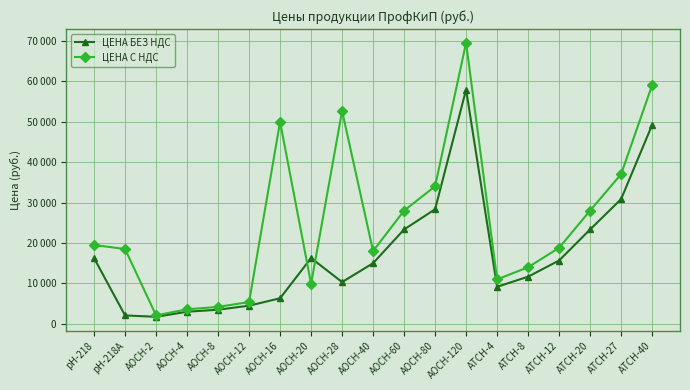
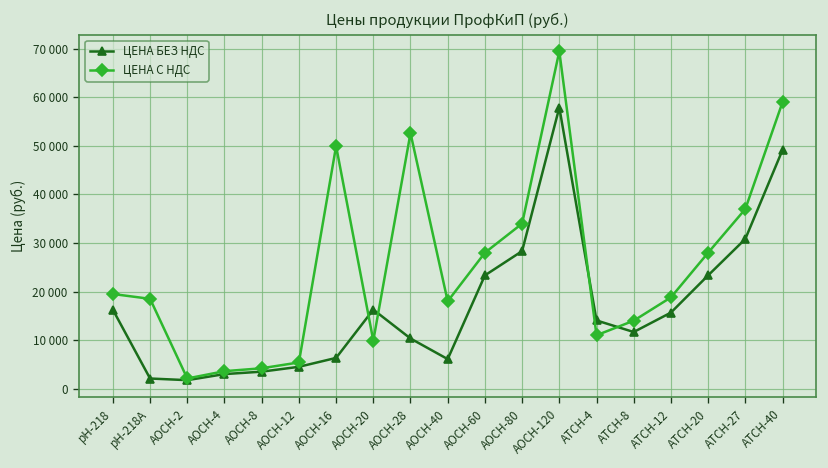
ЦЕНА БЕЗ НДС, АОСН-40: 15000 -> 6000
ЦЕНА БЕЗ НДС, АТСН-4: 9000 -> 14000
